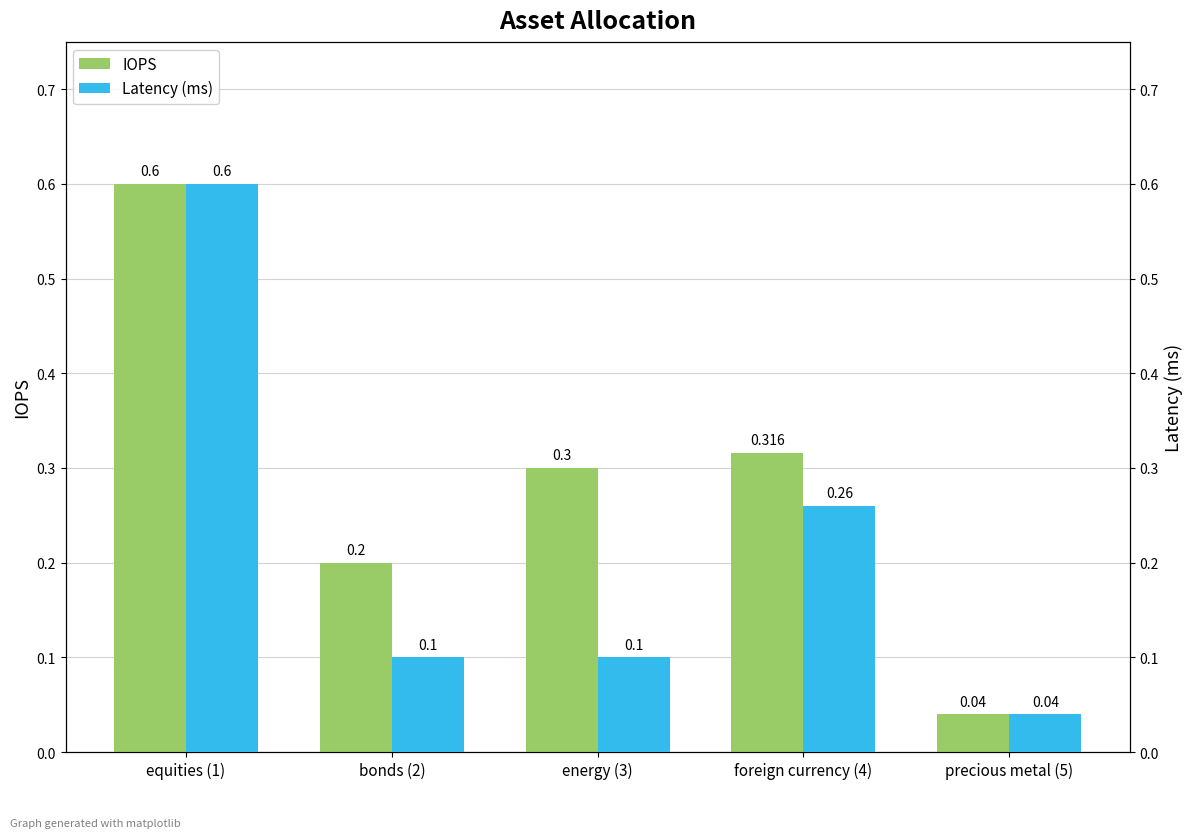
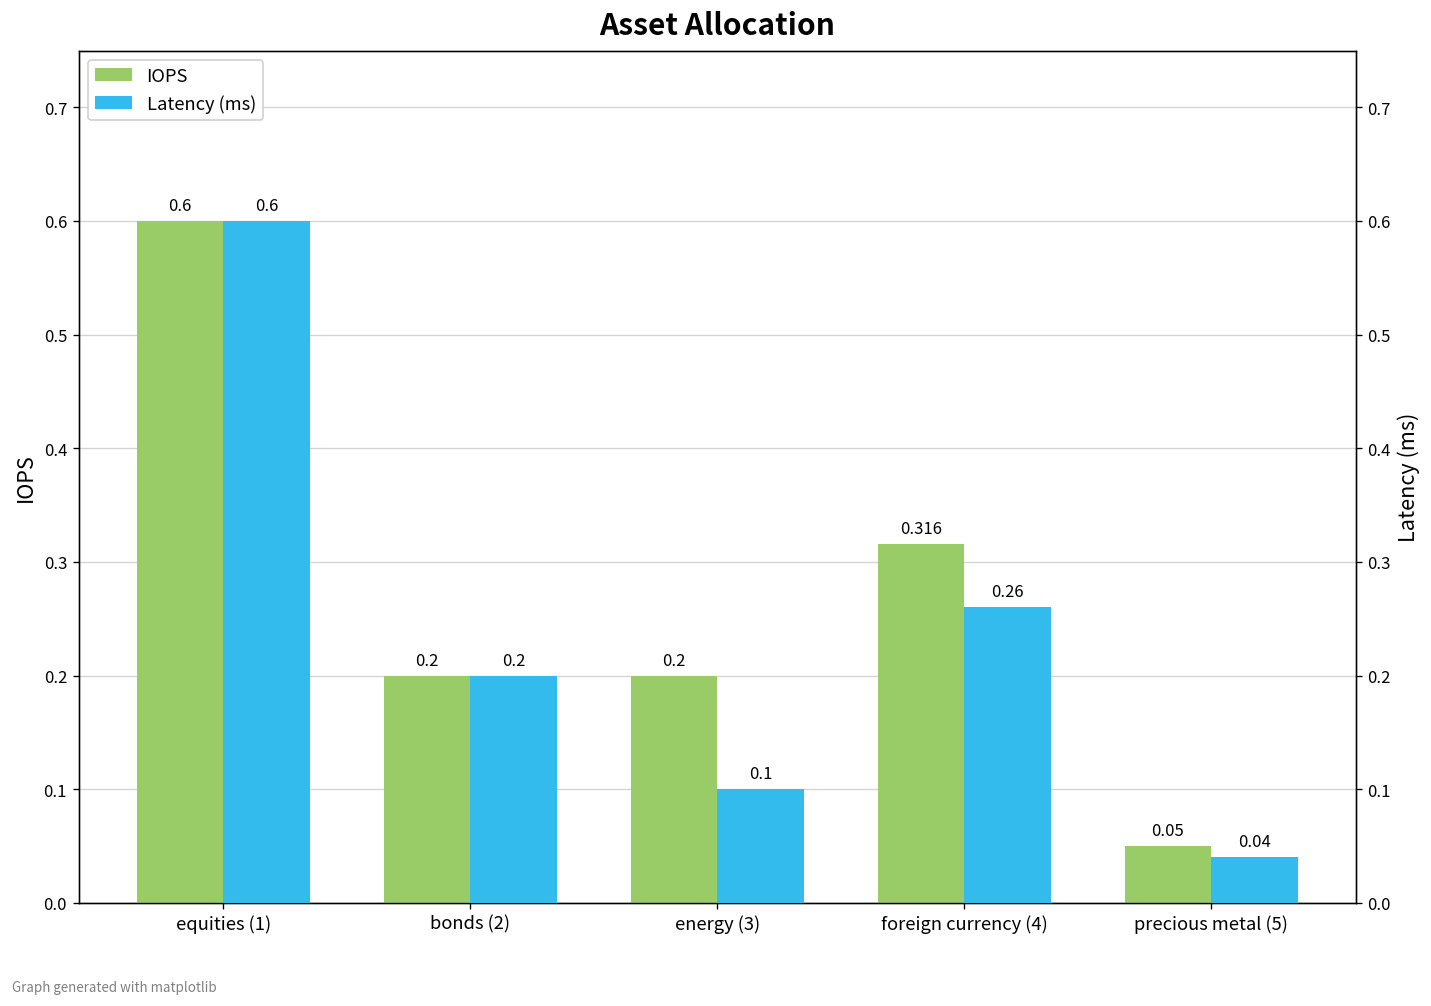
IOPS, energy (3): 0.3 -> 0.2
IOPS, precious metal (5): 0.04 -> 0.05
Latency (ms), bonds (2): 0.1 -> 0.2
